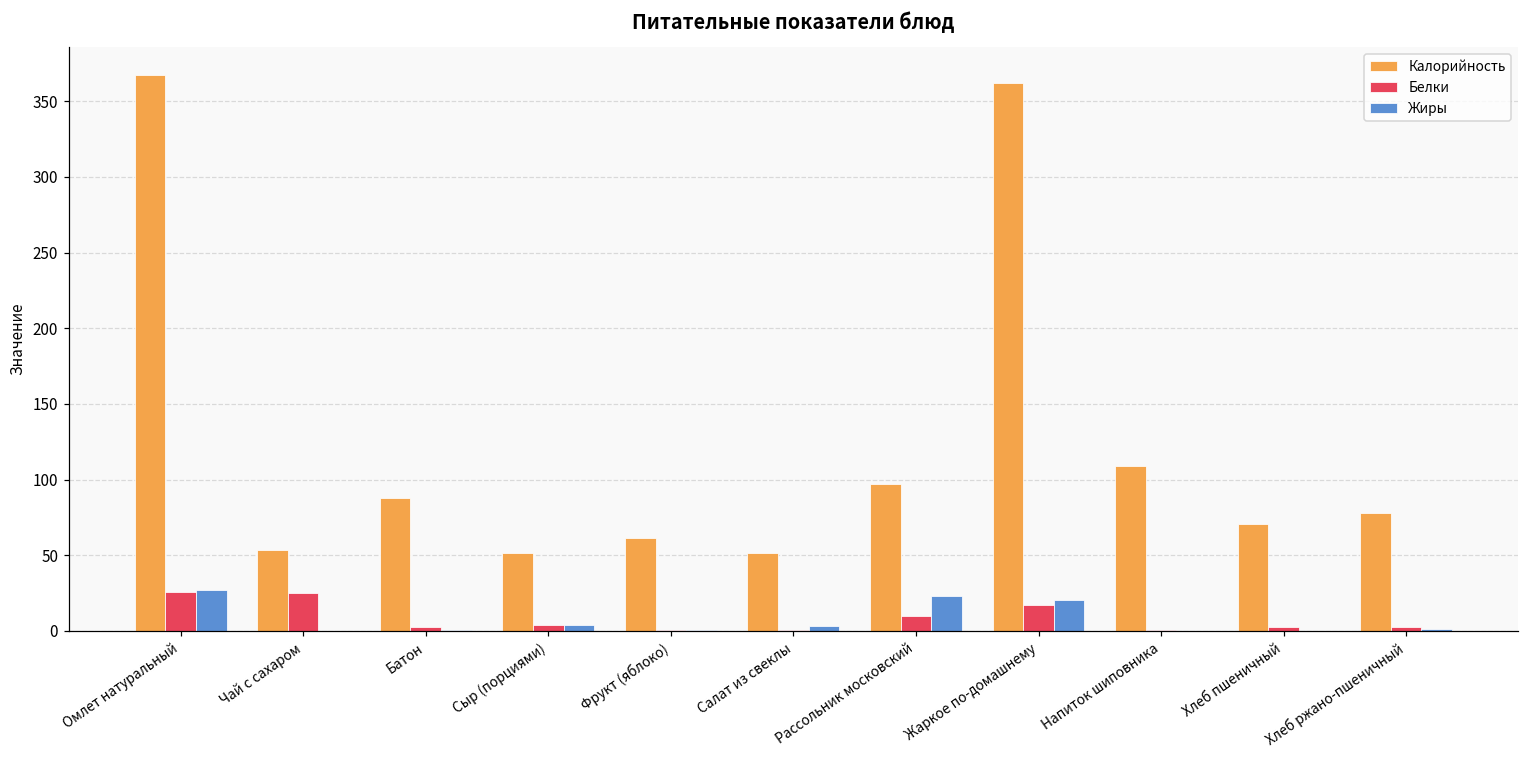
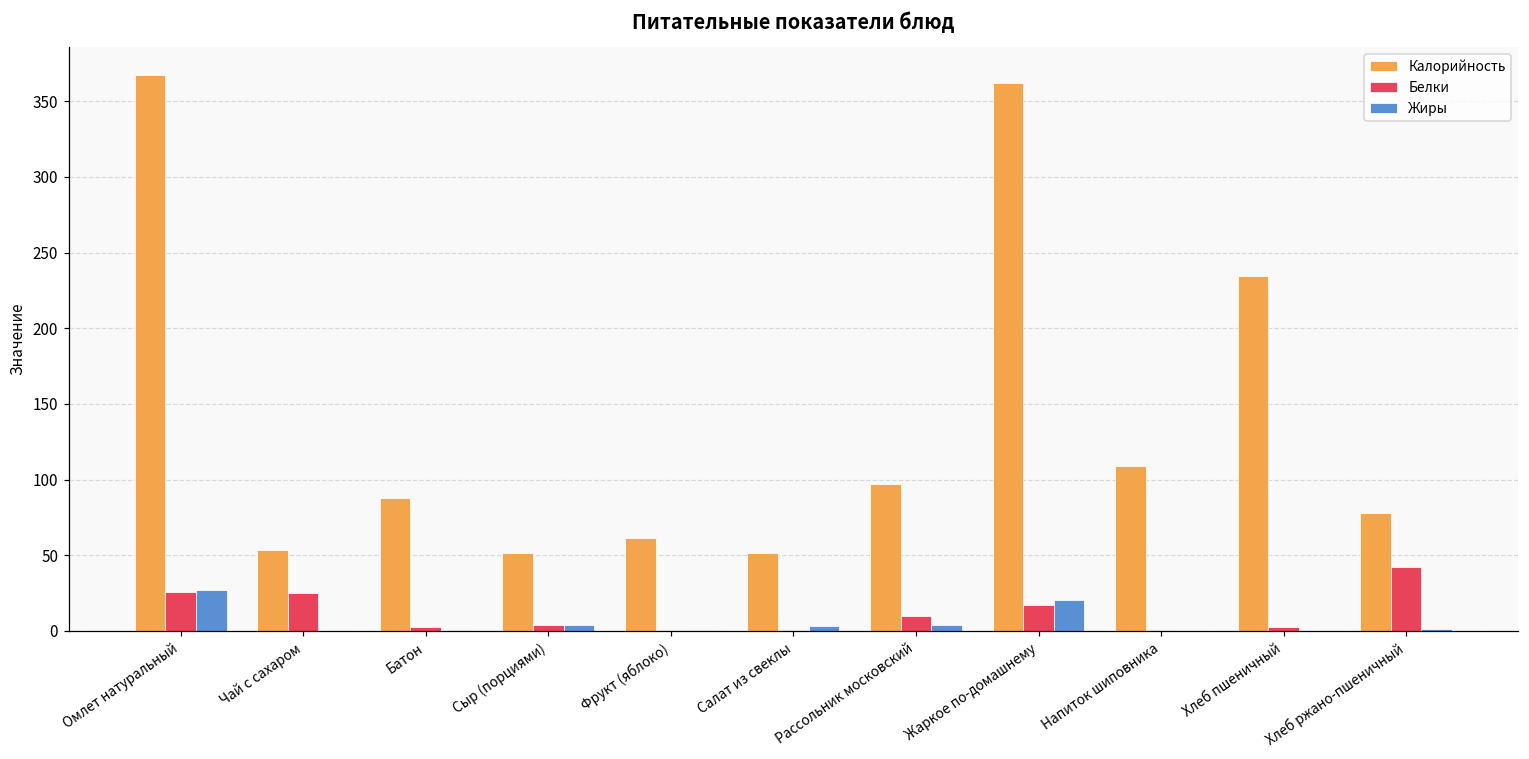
Жиры, Рассольник московский: 23 -> 4
Калорийность, Хлеб пшеничный: 71 -> 234
Белки, Хлеб ржано-пшеничный: 3 -> 42
